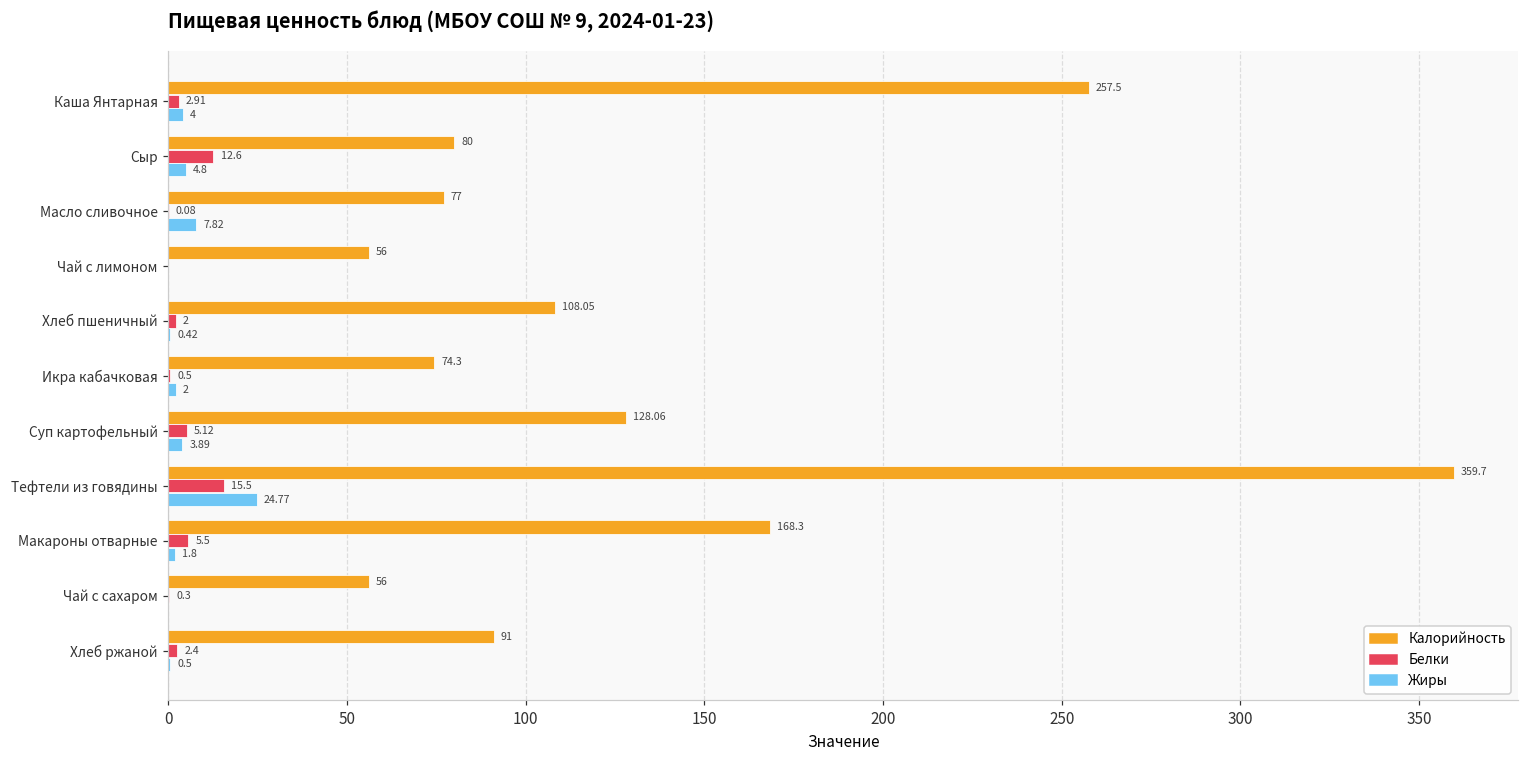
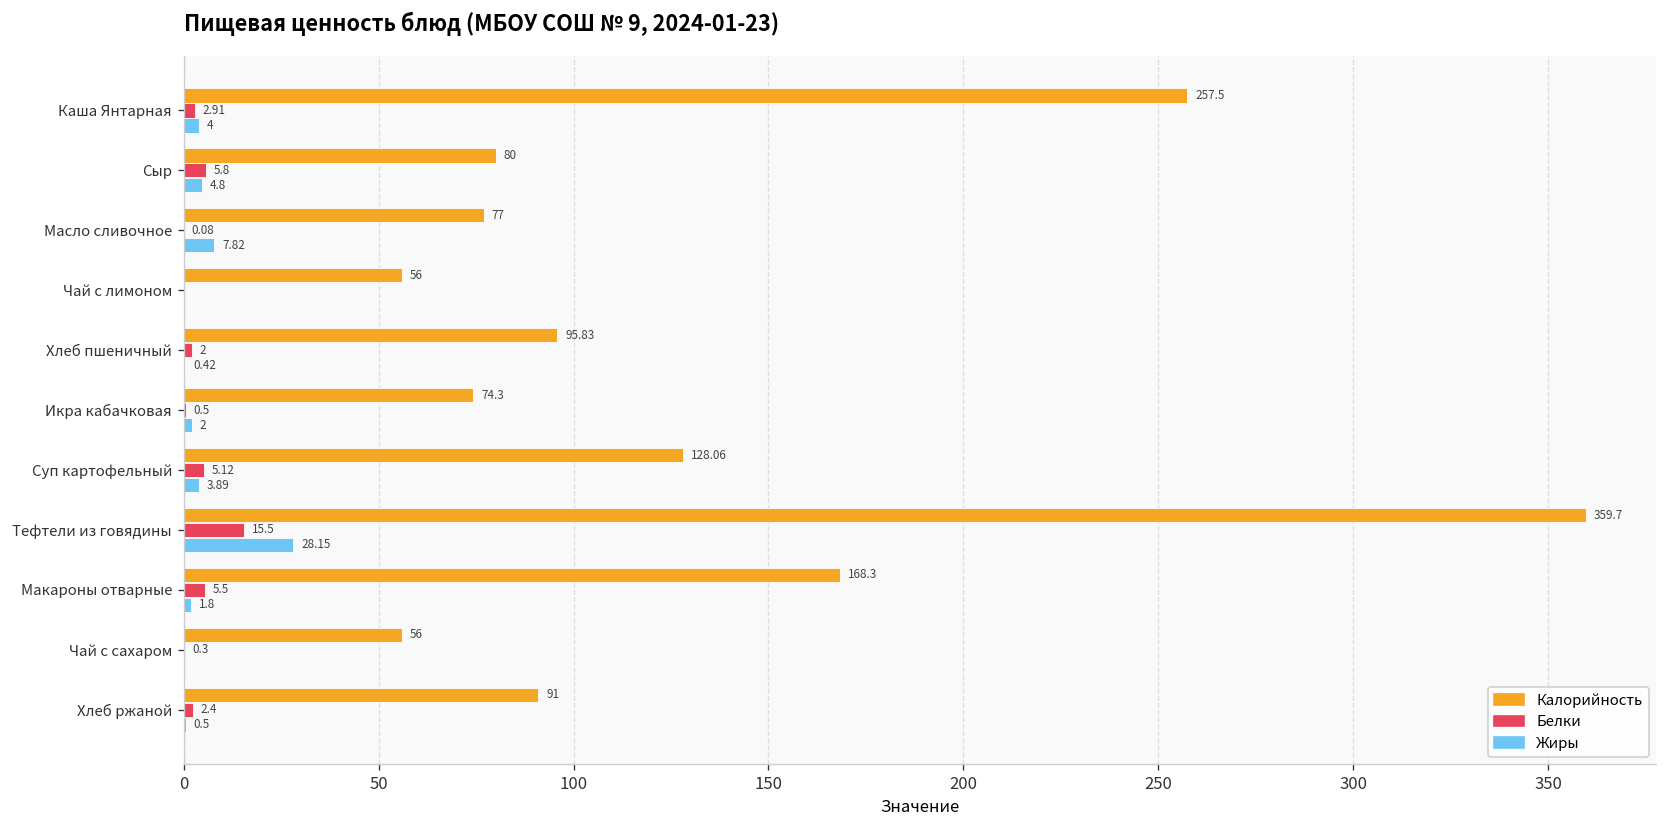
Белки, Сыр: 12.6 -> 5.8
Калорийность, Хлеб пшеничный: 108.05 -> 95.83
Жиры, Тефтели из говядины: 24.77 -> 28.15
